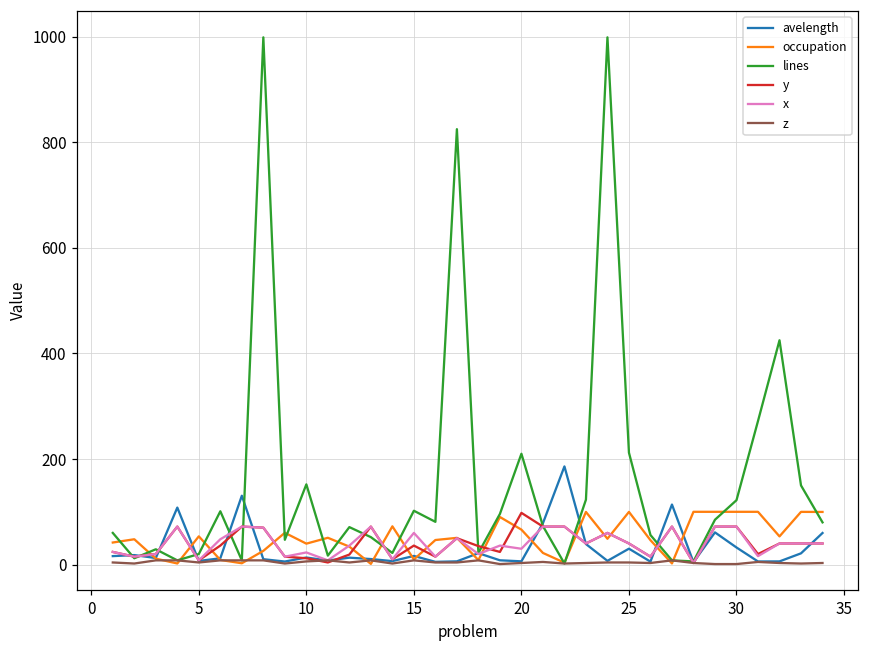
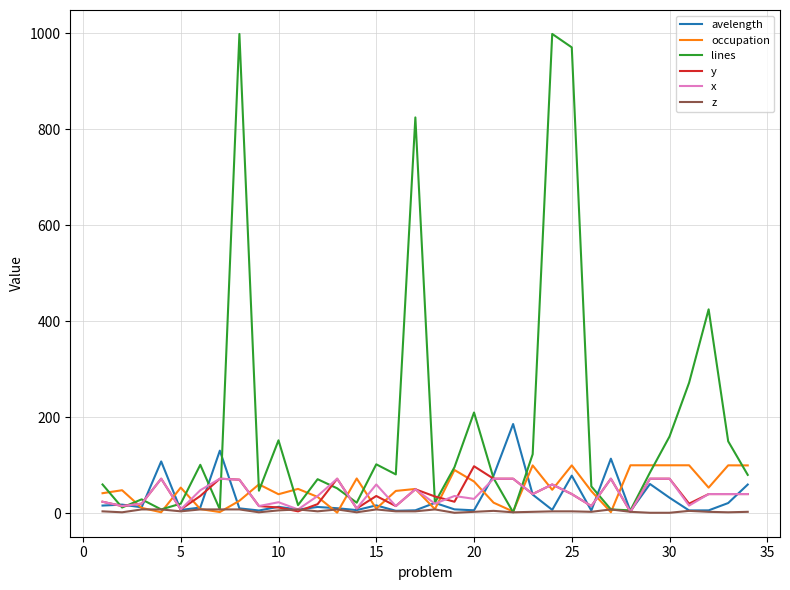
avelength, 25: 30 -> 80
lines, 25: 210 -> 970
lines, 30: 120 -> 160
